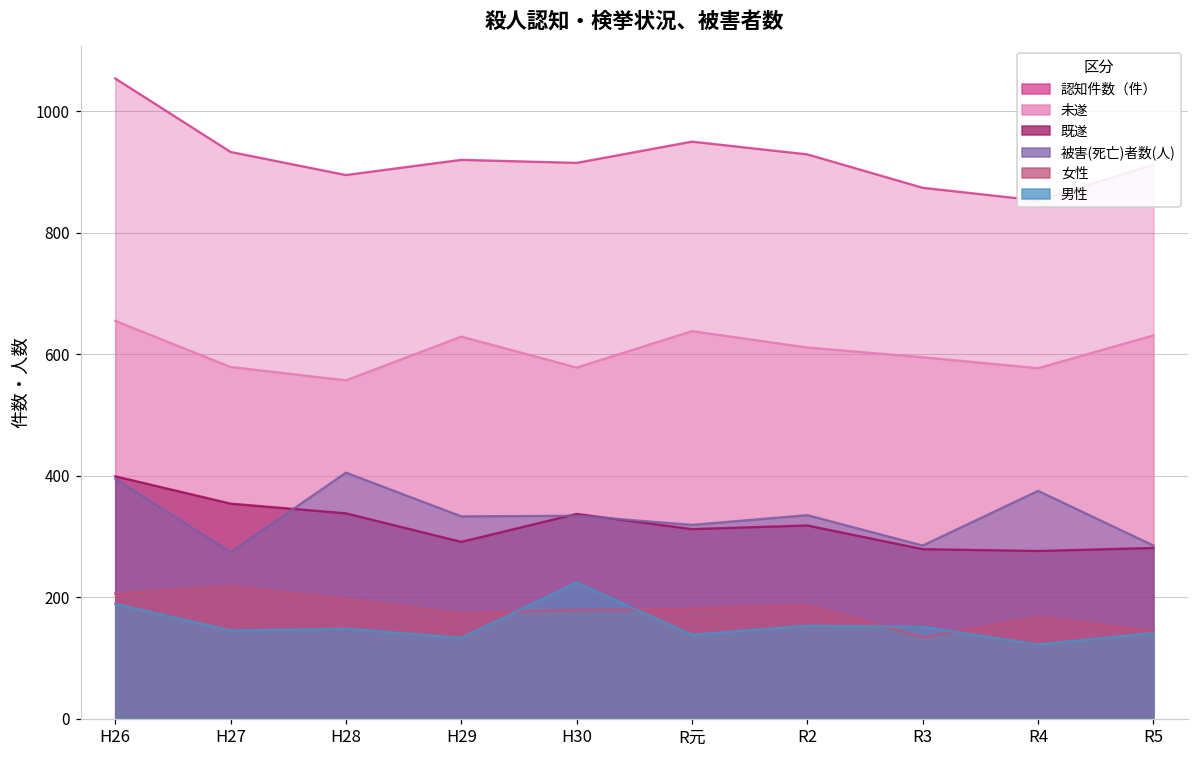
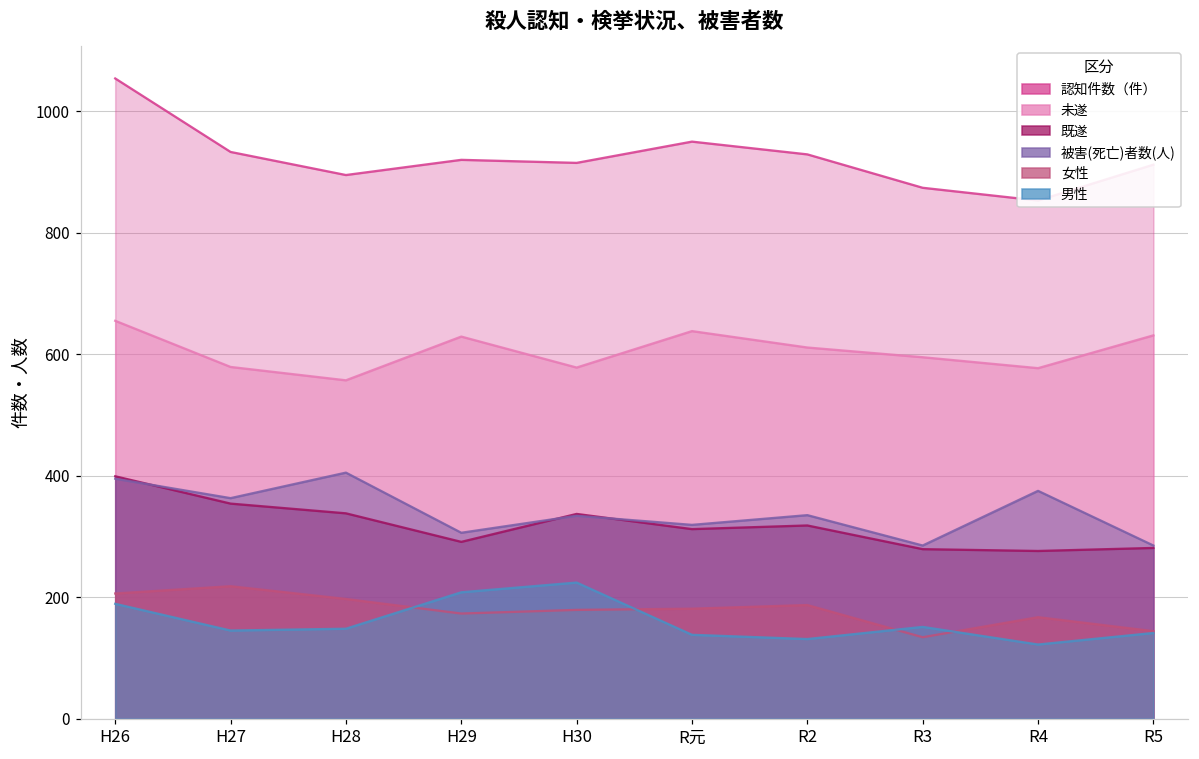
被害(死亡)者数(人), H27: 270 -> 360
被害(死亡)者数(人), H29: 330 -> 310
男性, H29: 130 -> 210
男性, R2: 150 -> 130
